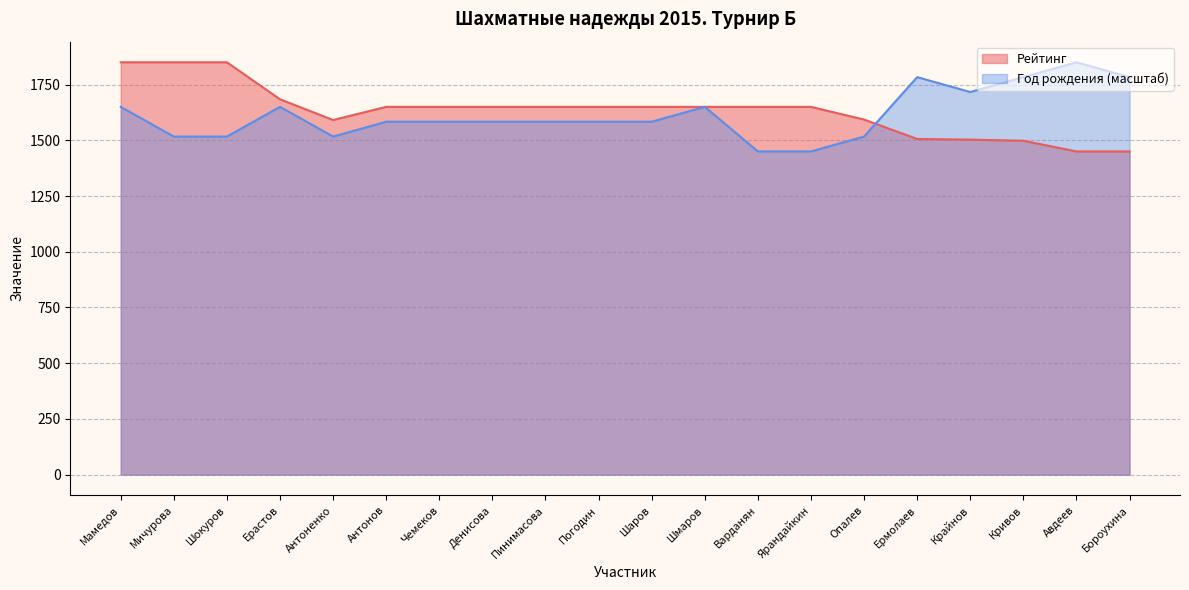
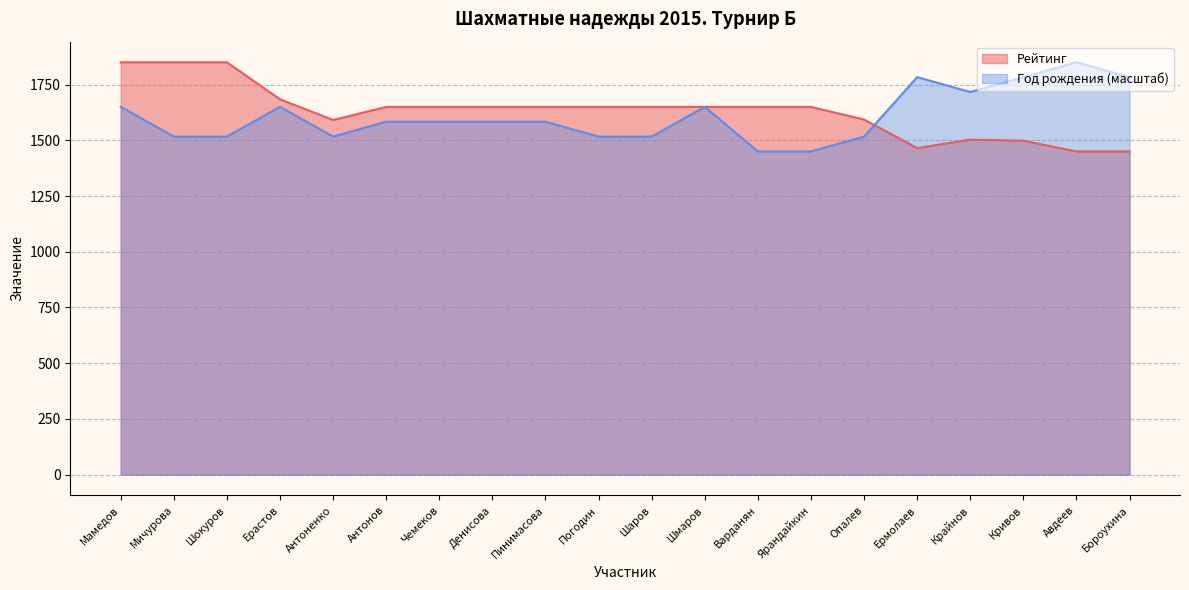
Год рождения (масштаб), Погодин: 1580 -> 1520
Год рождения (масштаб), Шаров: 1580 -> 1520
Рейтинг, Ермолаев: 1510 -> 1470
